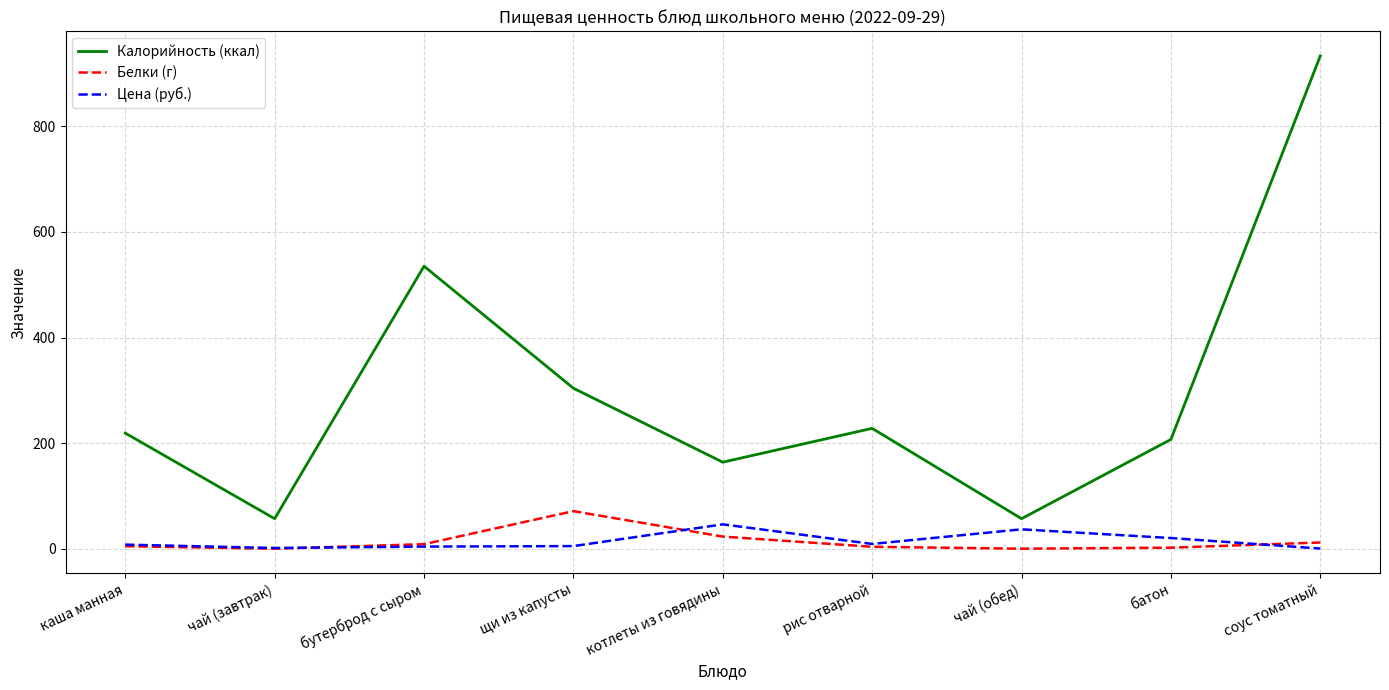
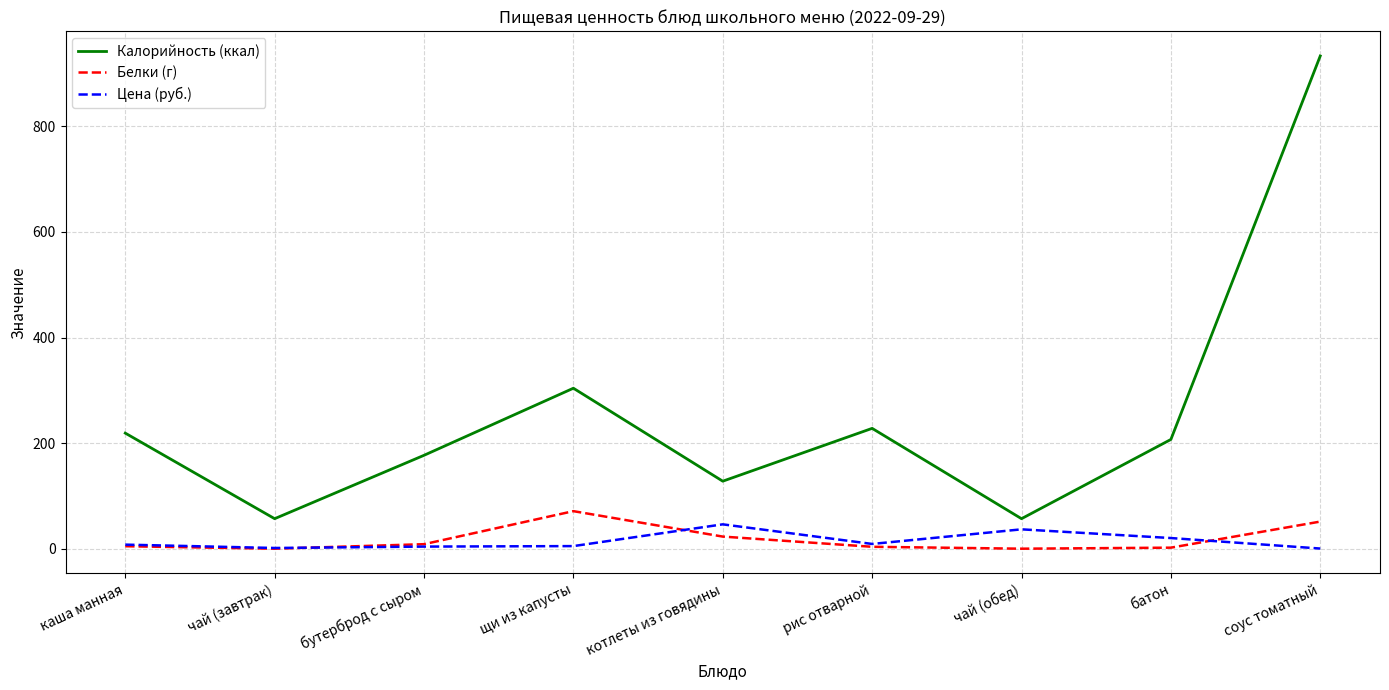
Калорийность (ккал), бутерброд с сыром: 540 -> 180
Калорийность (ккал), котлеты из говядины: 160 -> 130
Белки (г), соус томатный: 10 -> 50
